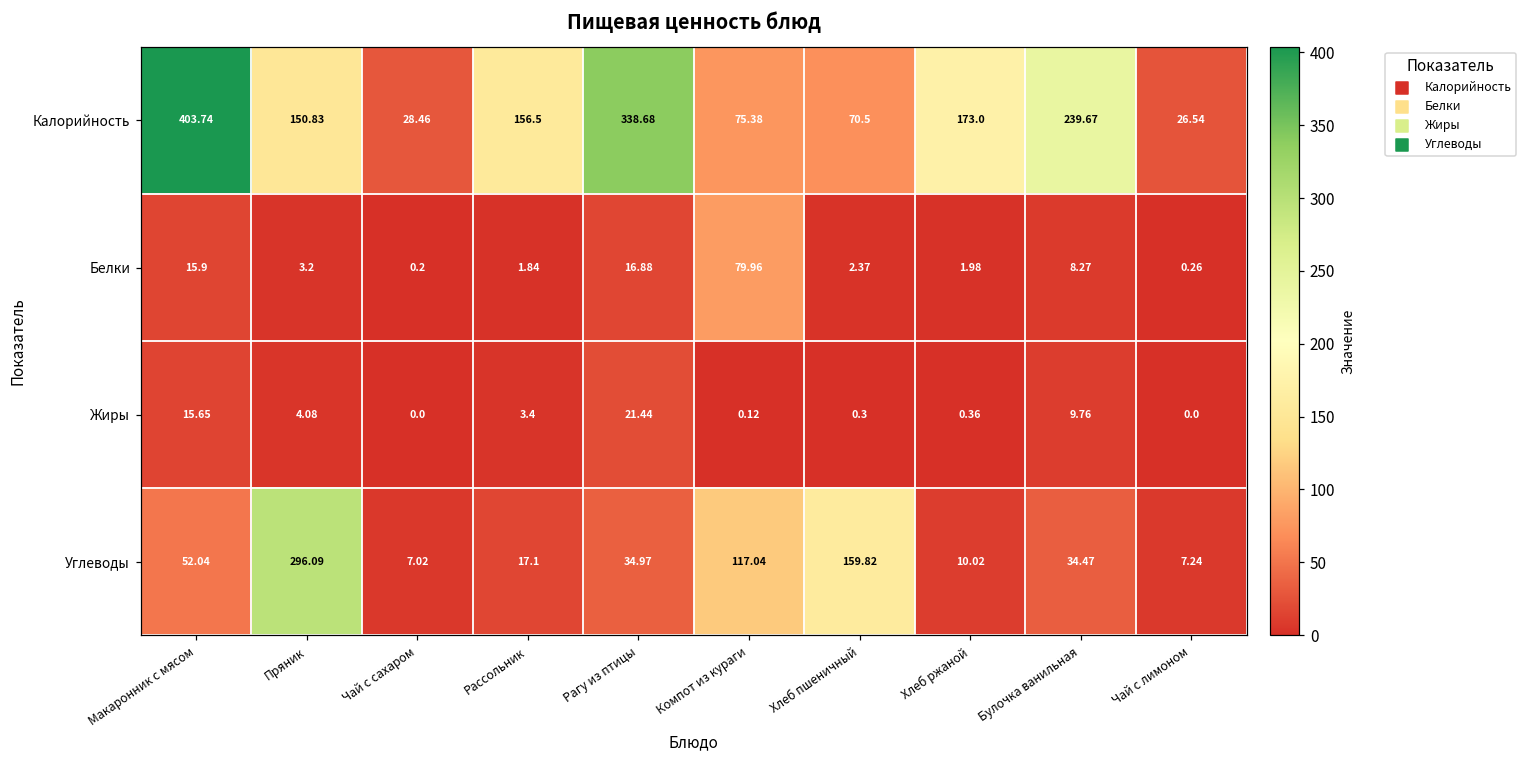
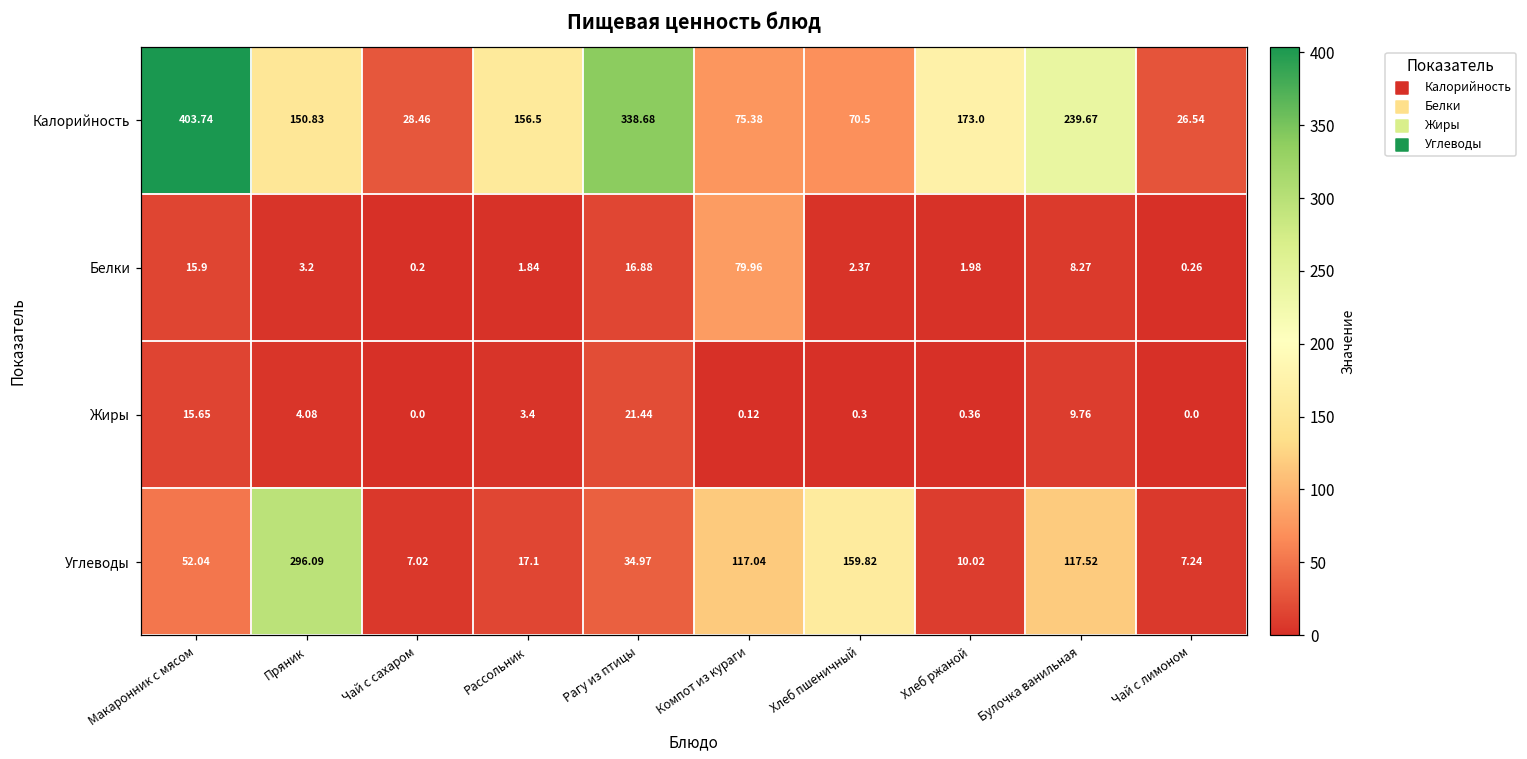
Углеводы, Булочка ванильная: 34.47 -> 117.52
